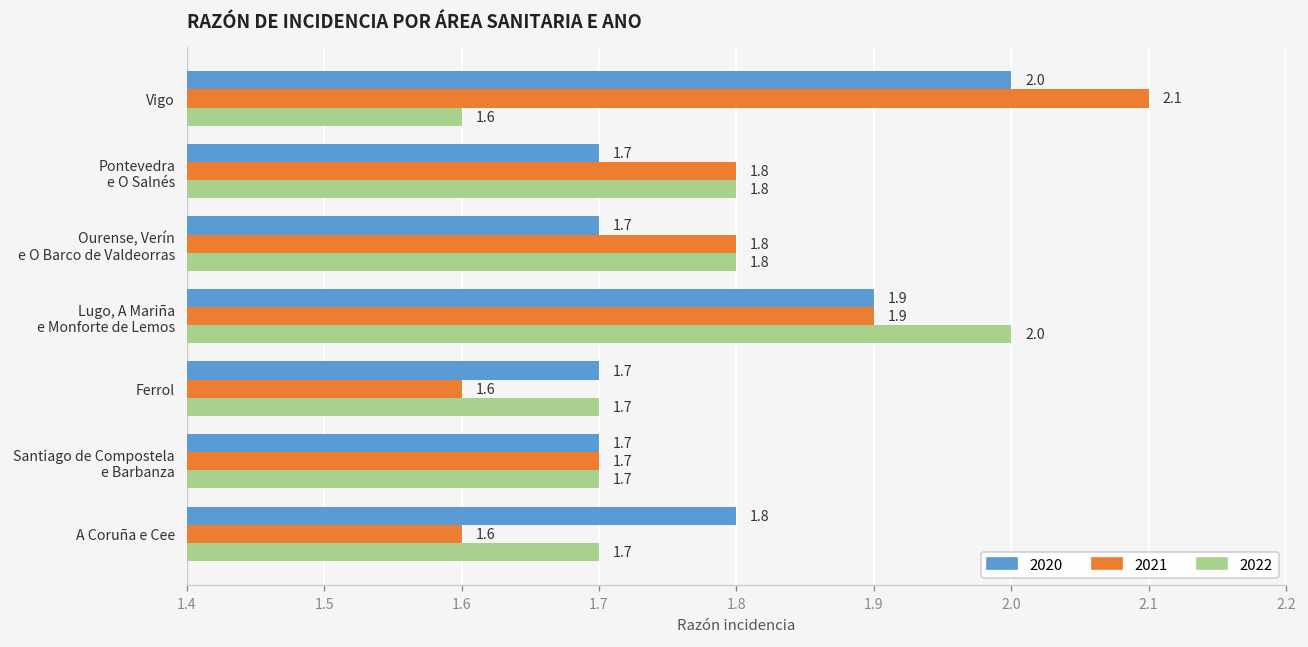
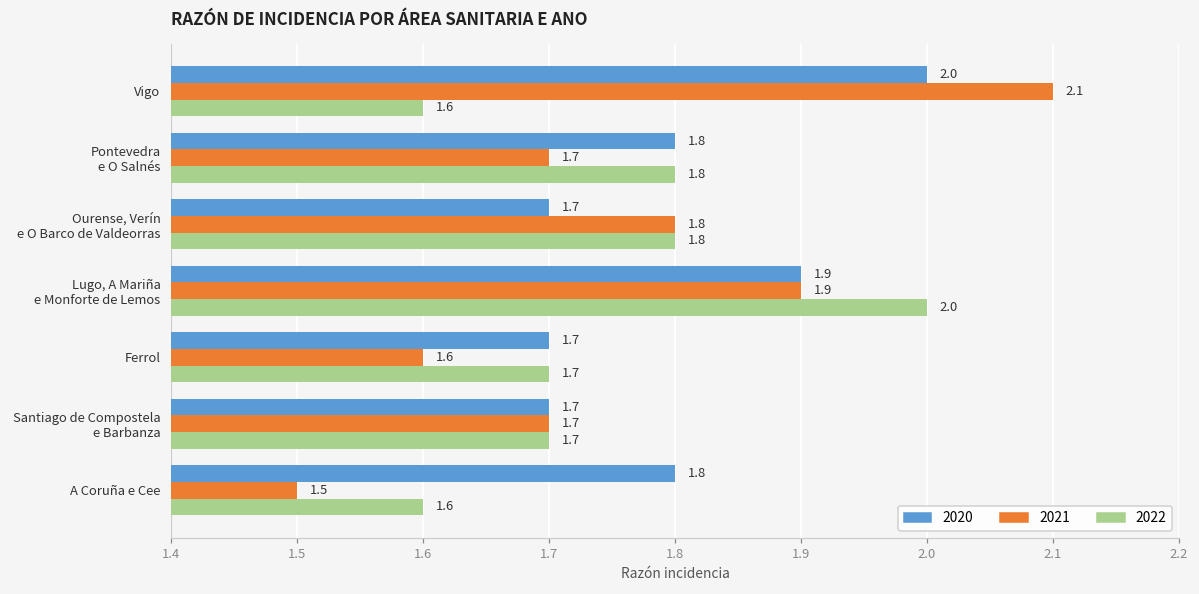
2020, Pontevedra e O Salnés: 1.7 -> 1.8
2021, Pontevedra e O Salnés: 1.8 -> 1.7
2021, A Coruña e Cee: 1.6 -> 1.5
2022, A Coruña e Cee: 1.7 -> 1.6
